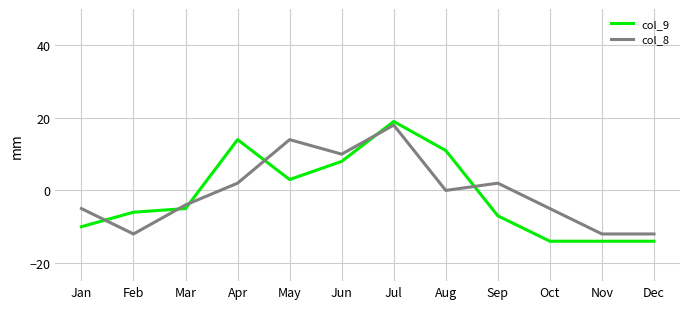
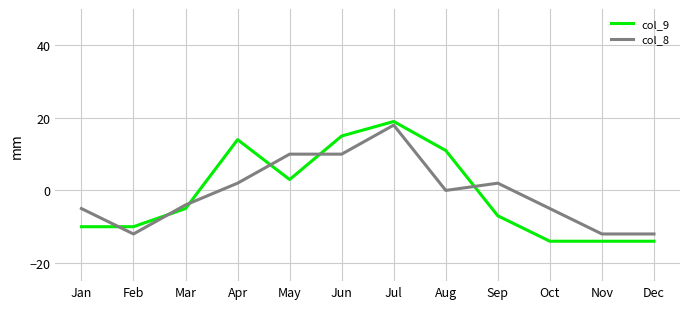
col_9, Feb: -6 -> -10
col_8, May: 14 -> 10
col_9, Jun: 8 -> 15
